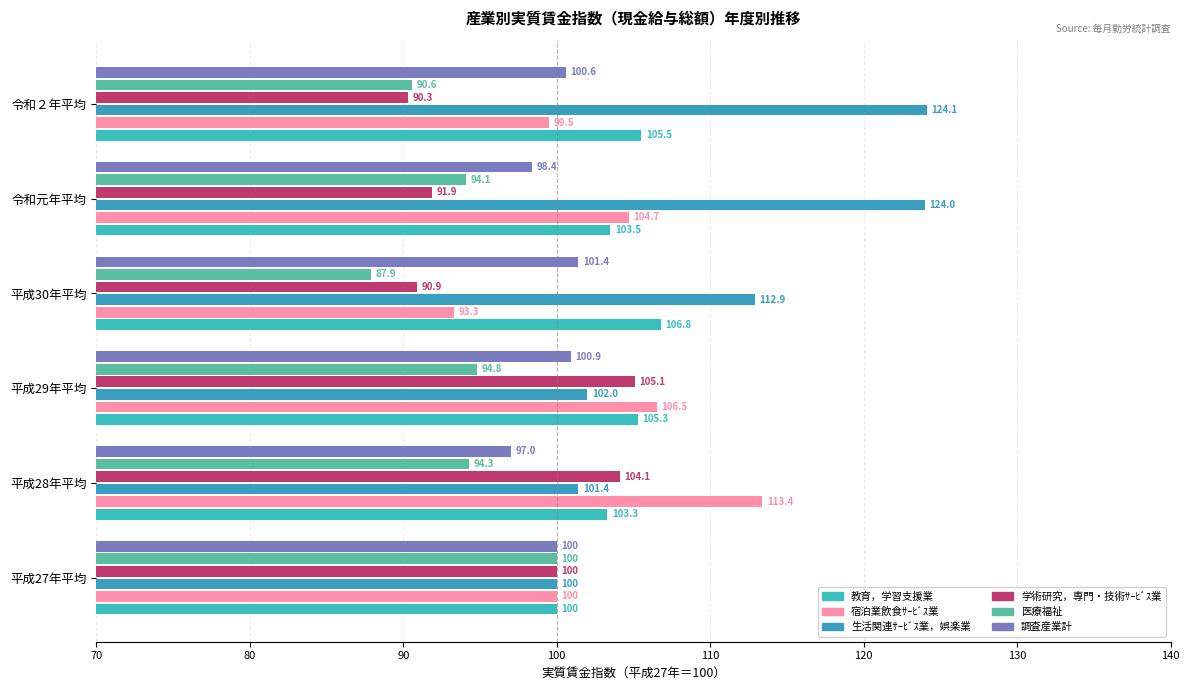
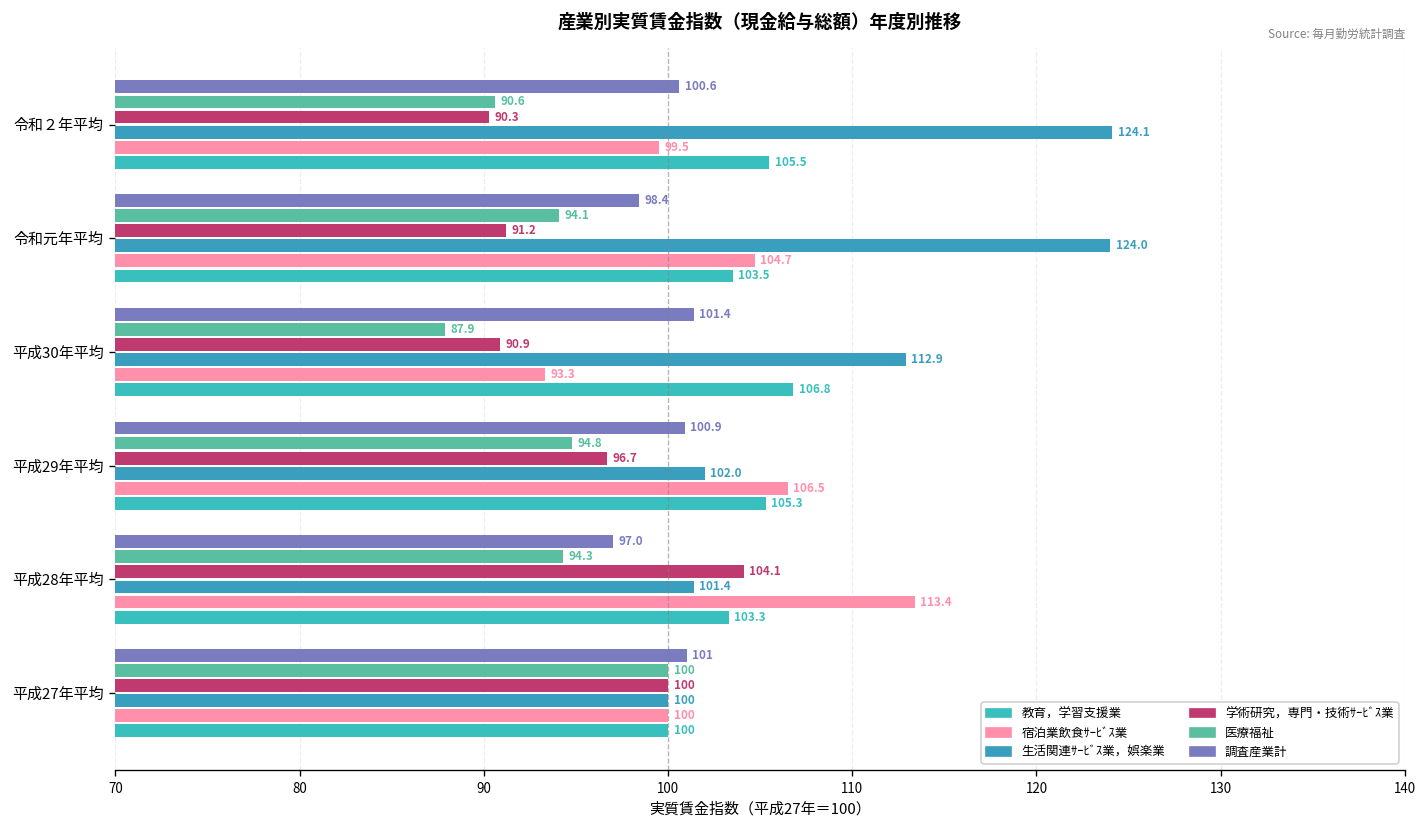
学術研究，専門・技術ｻｰﾋﾞｽ業, 令和元年平均: 91.9 -> 91.2
学術研究，専門・技術ｻｰﾋﾞｽ業, 平成29年平均: 105.1 -> 96.7
調査産業計, 平成27年平均: 100 -> 101
